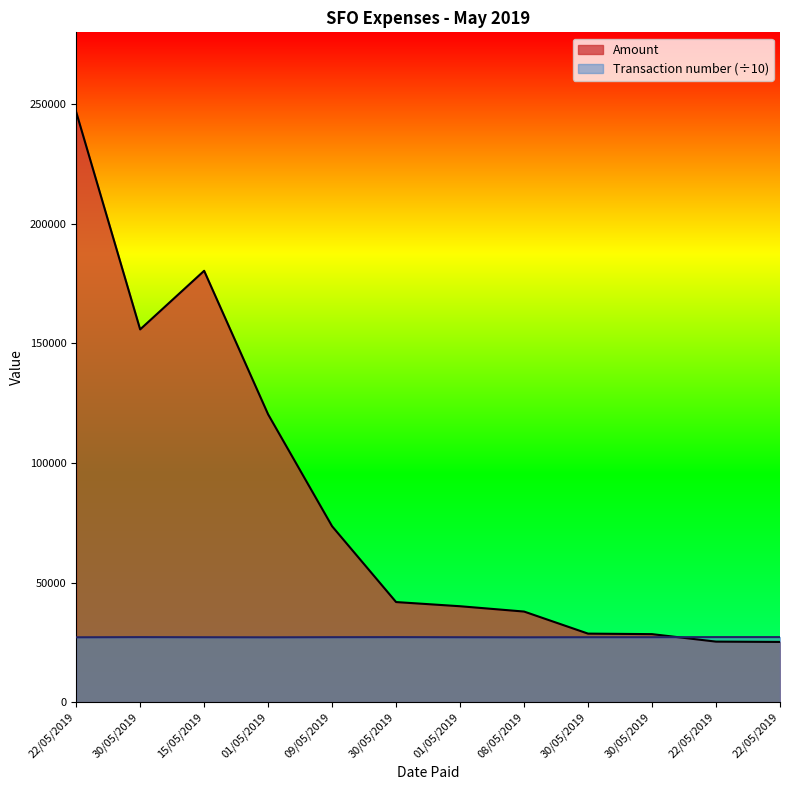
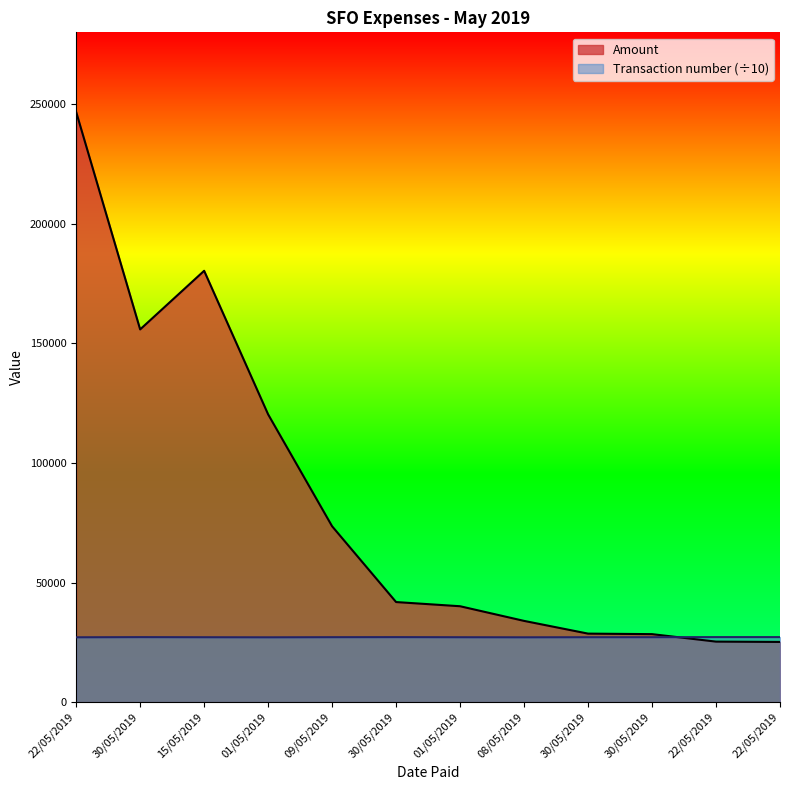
Amount, 08/05/2019: 38000 -> 34000
